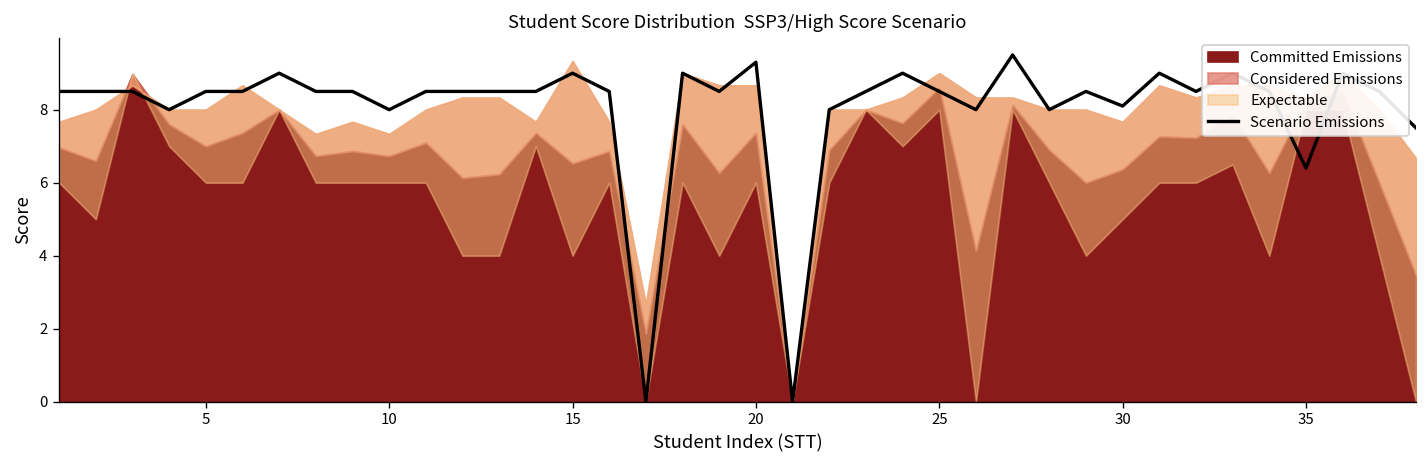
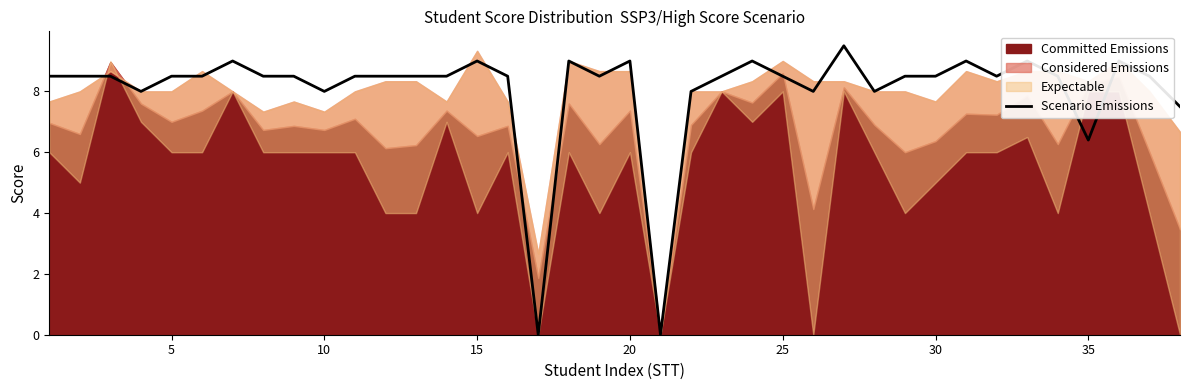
Scenario Emissions, 20: 9.3 -> 9.0
Scenario Emissions, 30: 8.1 -> 8.5
